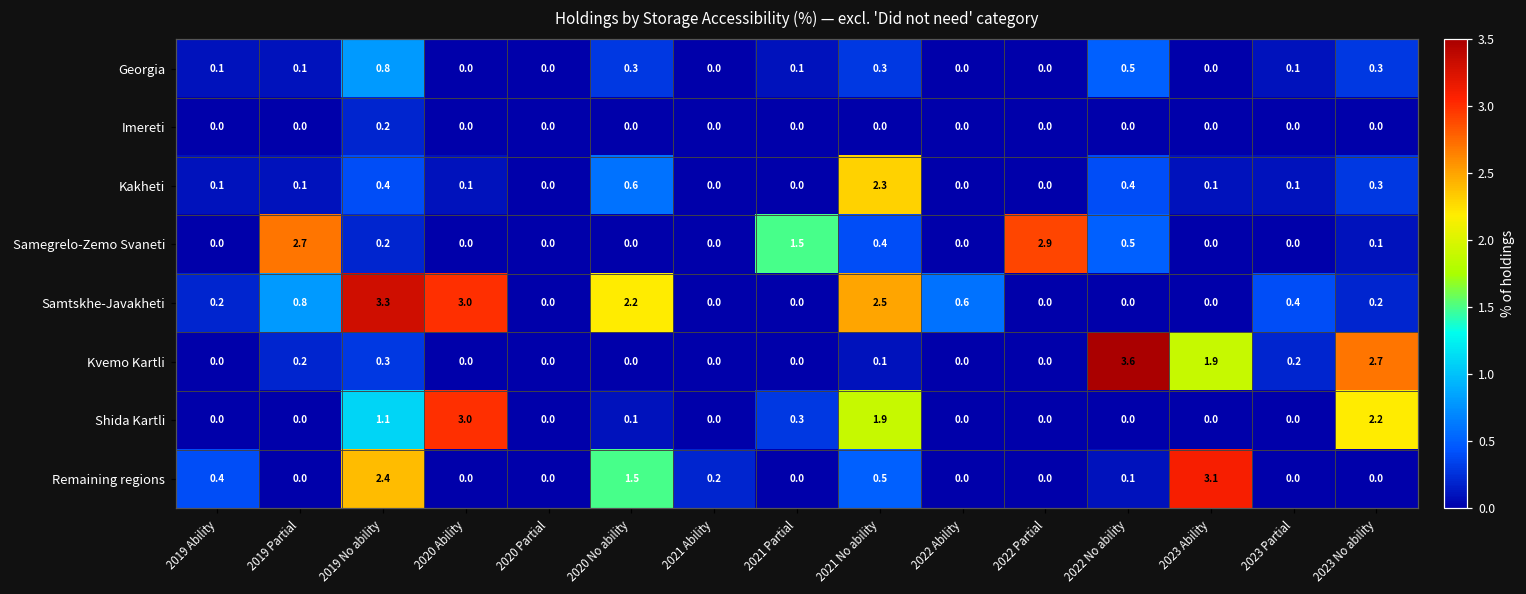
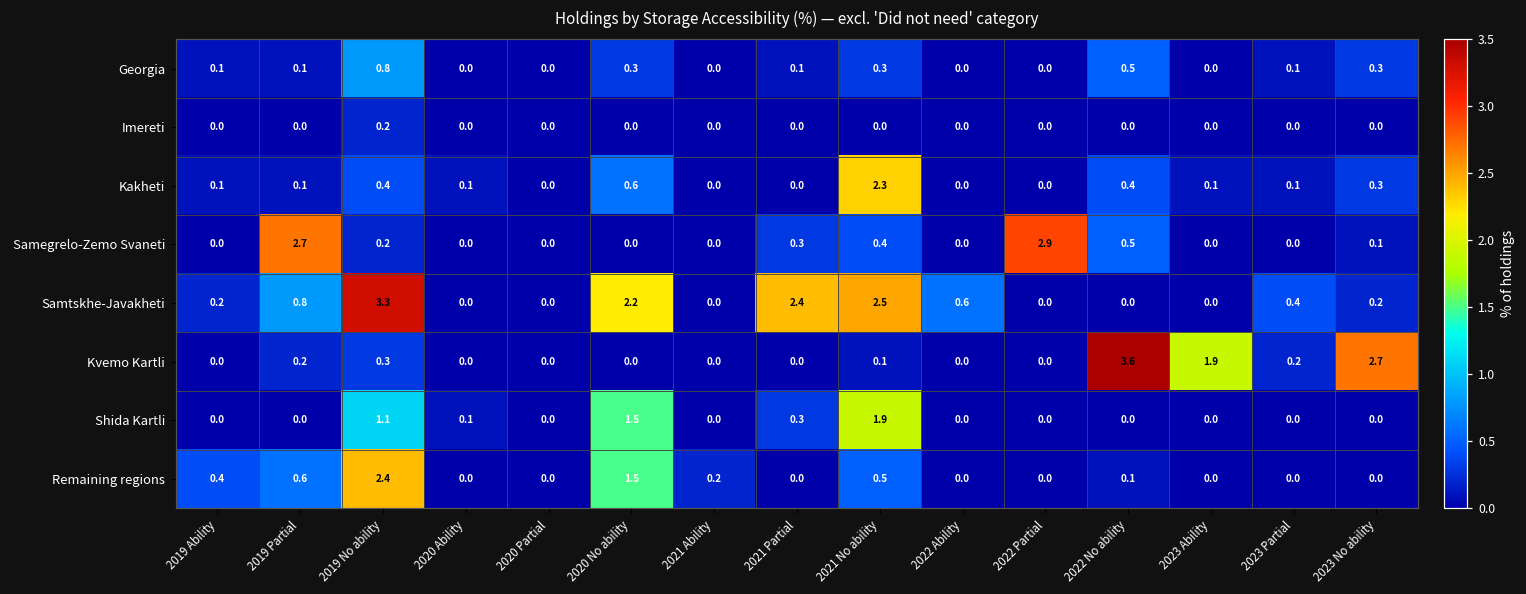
Samegrelo-Zemo Svaneti, 2021 Partial: 1.5 -> 0.3
Samtskhe-Javakheti, 2020 Ability: 3.0 -> 0.0
Samtskhe-Javakheti, 2021 Partial: 0.0 -> 2.4
Shida Kartli, 2020 Ability: 3.0 -> 0.1
Shida Kartli, 2020 No ability: 0.1 -> 1.5
Shida Kartli, 2023 No ability: 2.2 -> 0.0
Remaining regions, 2019 Partial: 0.0 -> 0.6
Remaining regions, 2023 Ability: 3.1 -> 0.0
